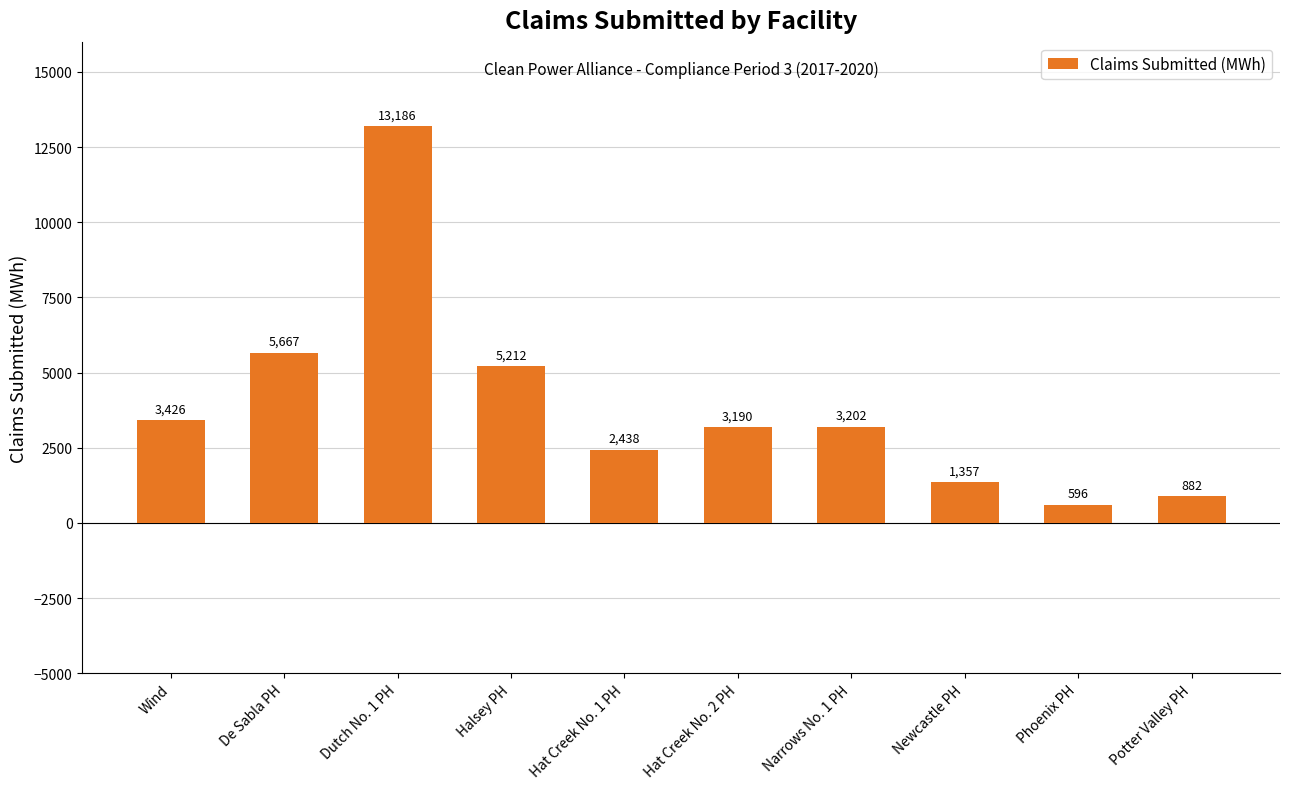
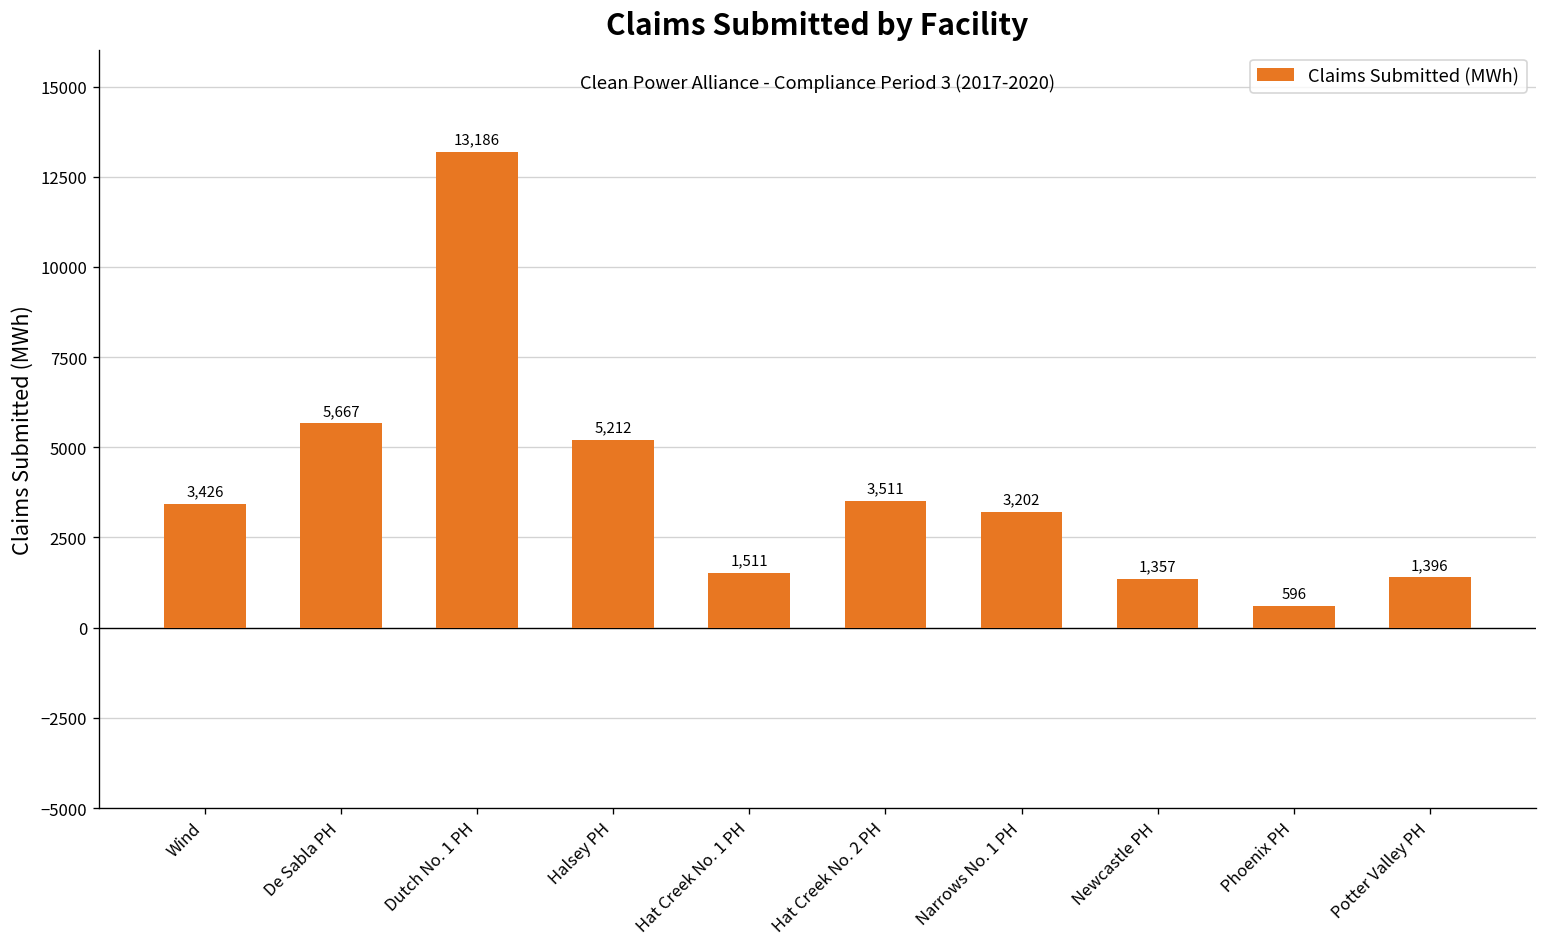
Hat Creek No. 1 PH: 2,438 -> 1,511
Hat Creek No. 2 PH: 3,190 -> 3,511
Potter Valley PH: 882 -> 1,396
